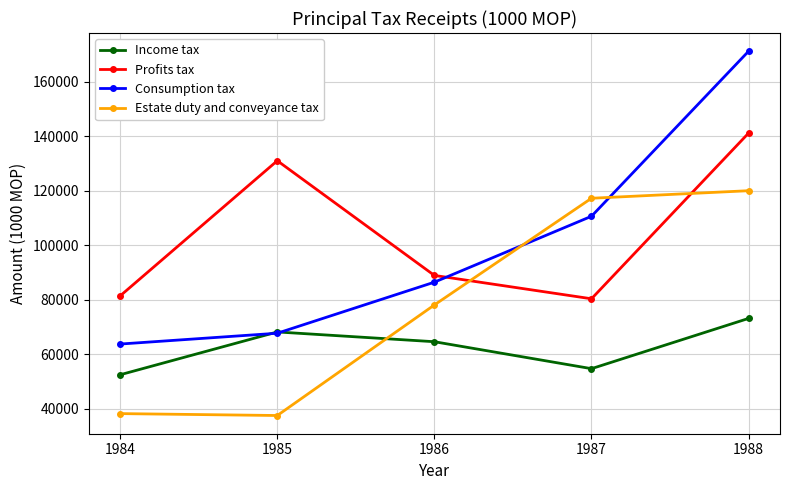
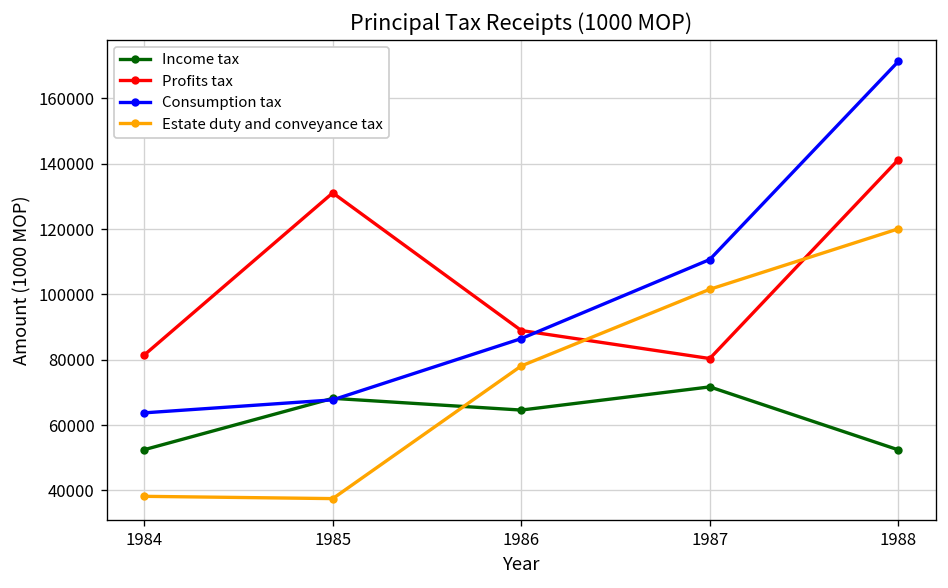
Income tax, 1987: 55000 -> 72000
Estate duty and conveyance tax, 1987: 117000 -> 102000
Income tax, 1988: 73000 -> 52000
